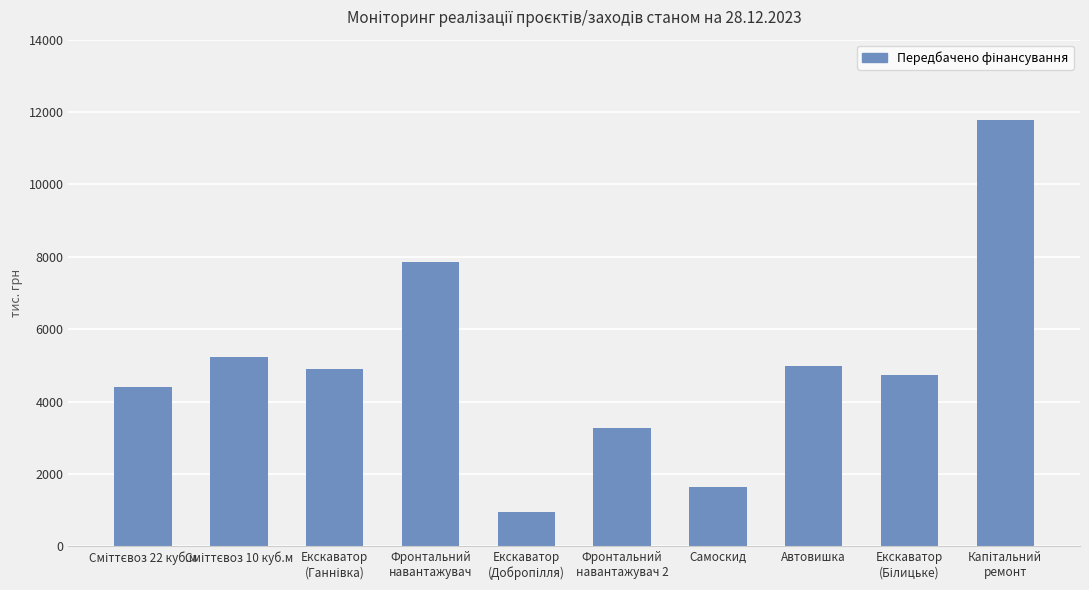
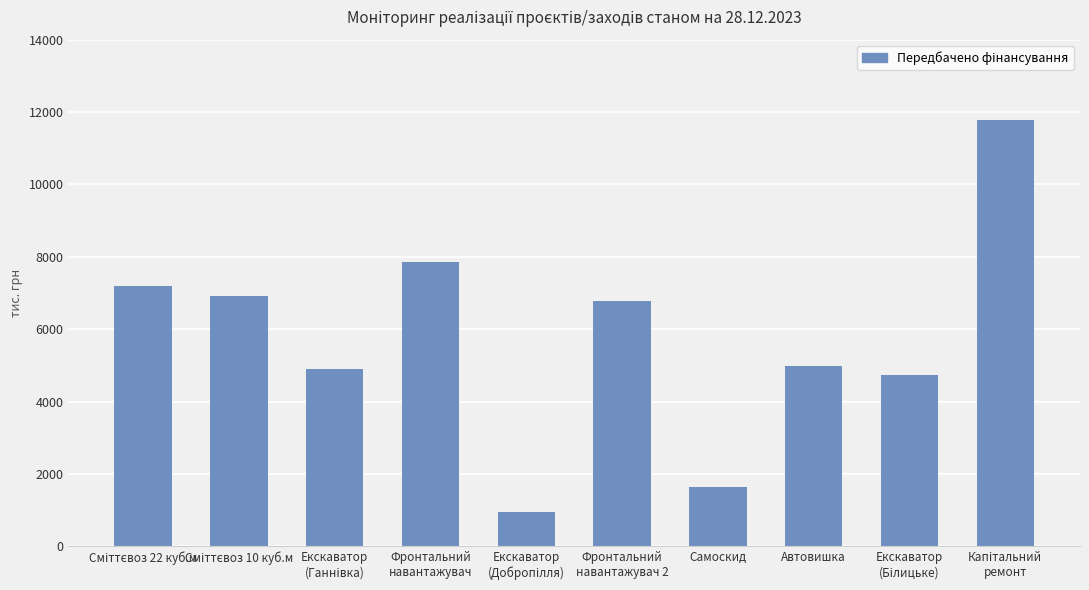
Сміттєвоз 22 куб.м: 4400 -> 7200
Сміттєвоз 10 куб.м: 5200 -> 6900
Фронтальний навантажувач 2: 3300 -> 6800
